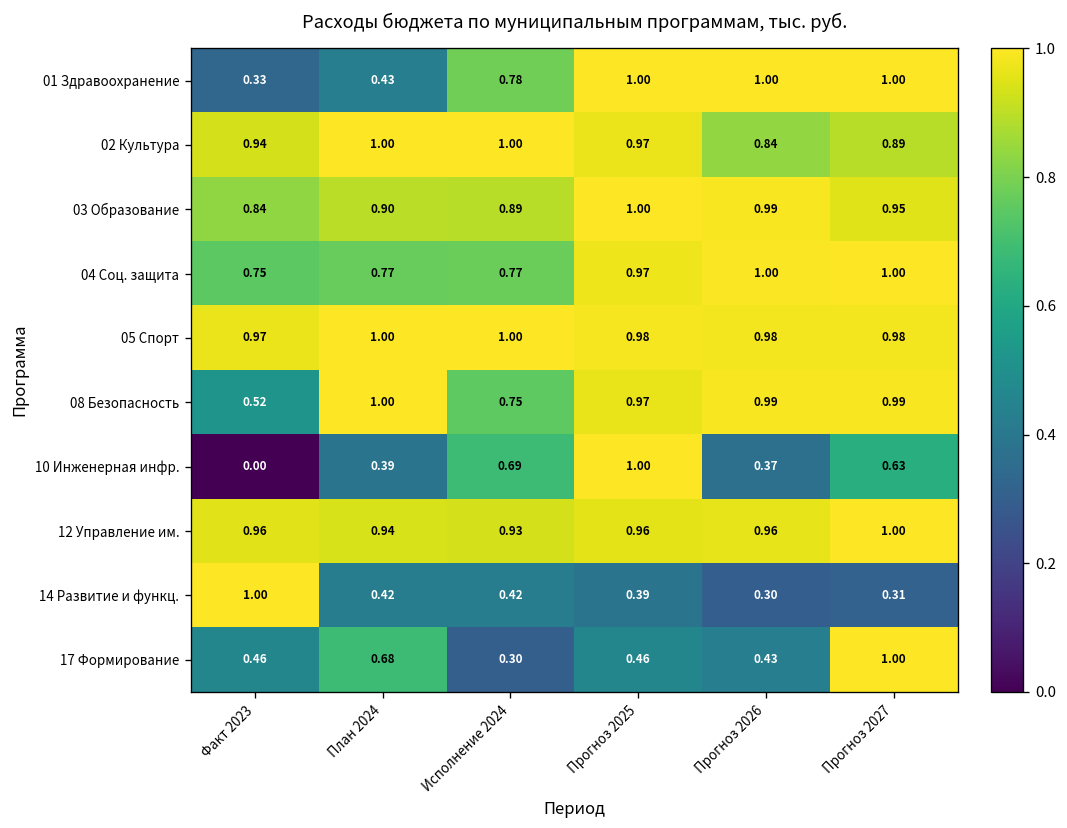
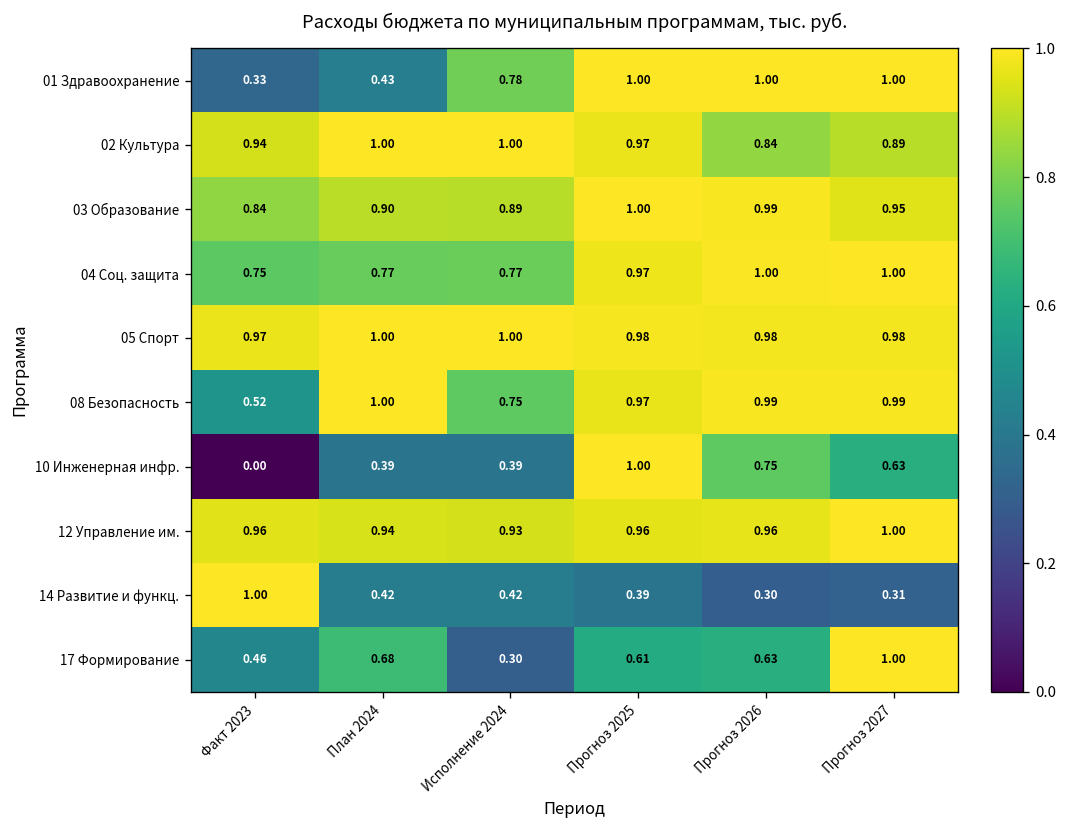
10 Инженерная инфр., Исполнение 2024: 0.69 -> 0.39
10 Инженерная инфр., Прогноз 2026: 0.37 -> 0.75
17 Формирование, Прогноз 2025: 0.46 -> 0.61
17 Формирование, Прогноз 2026: 0.43 -> 0.63
